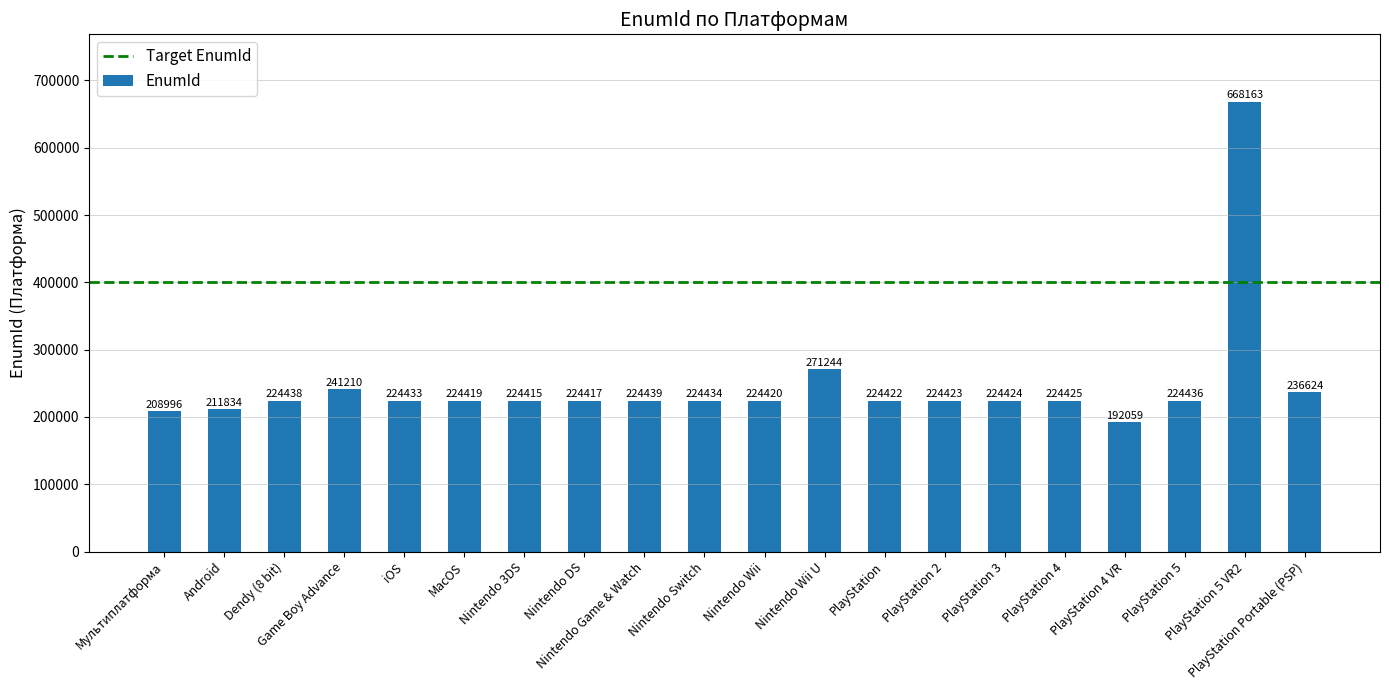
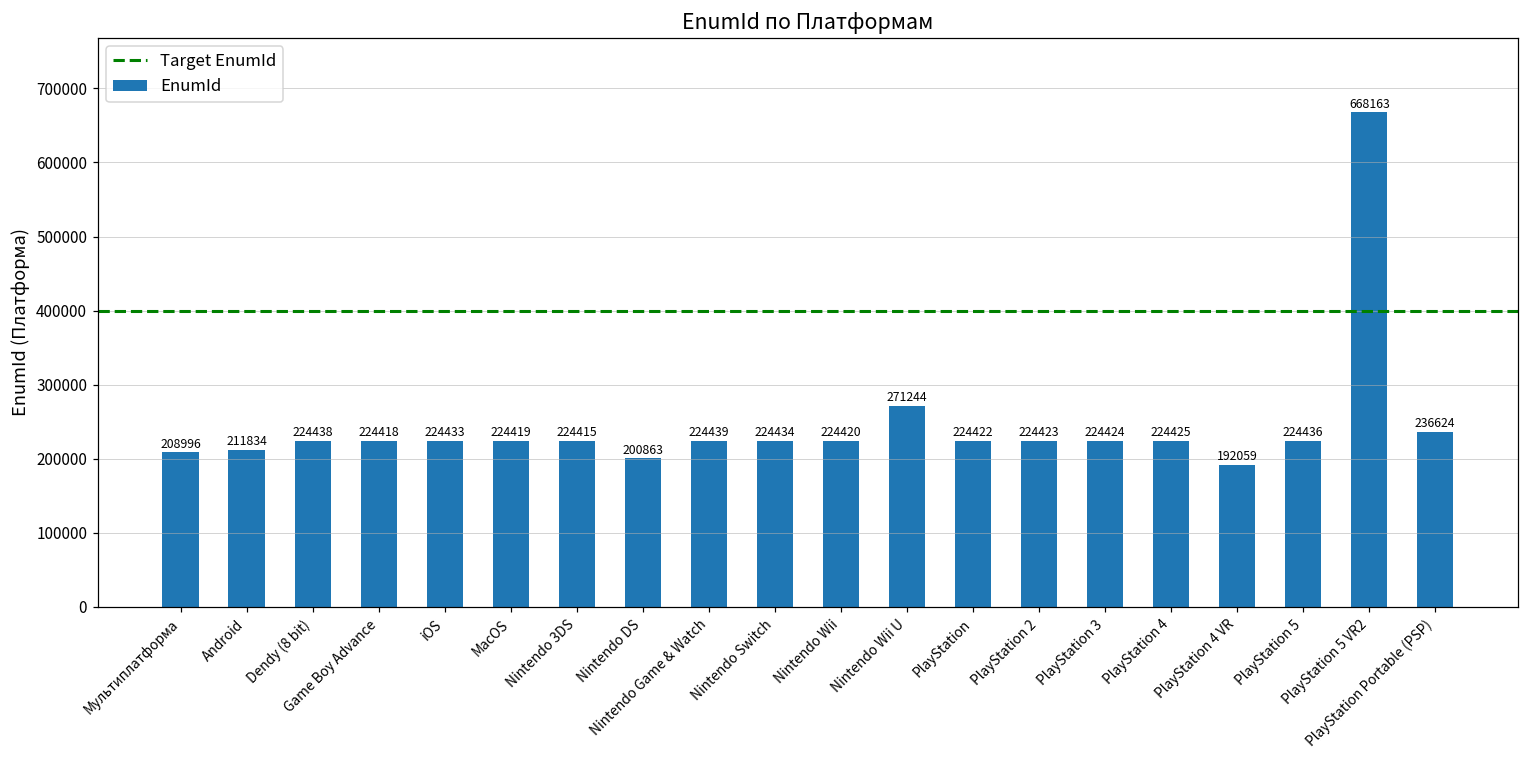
Game Boy Advance: 241210 -> 224418
Nintendo DS: 224417 -> 200863
